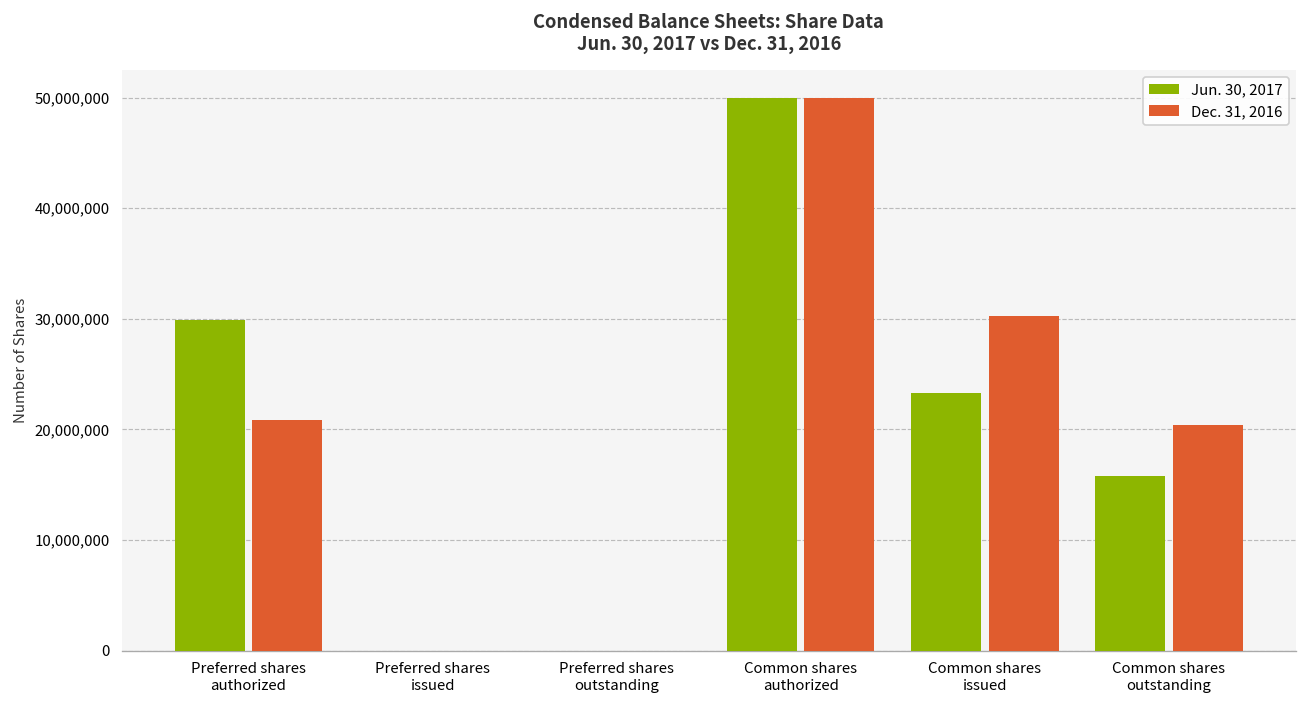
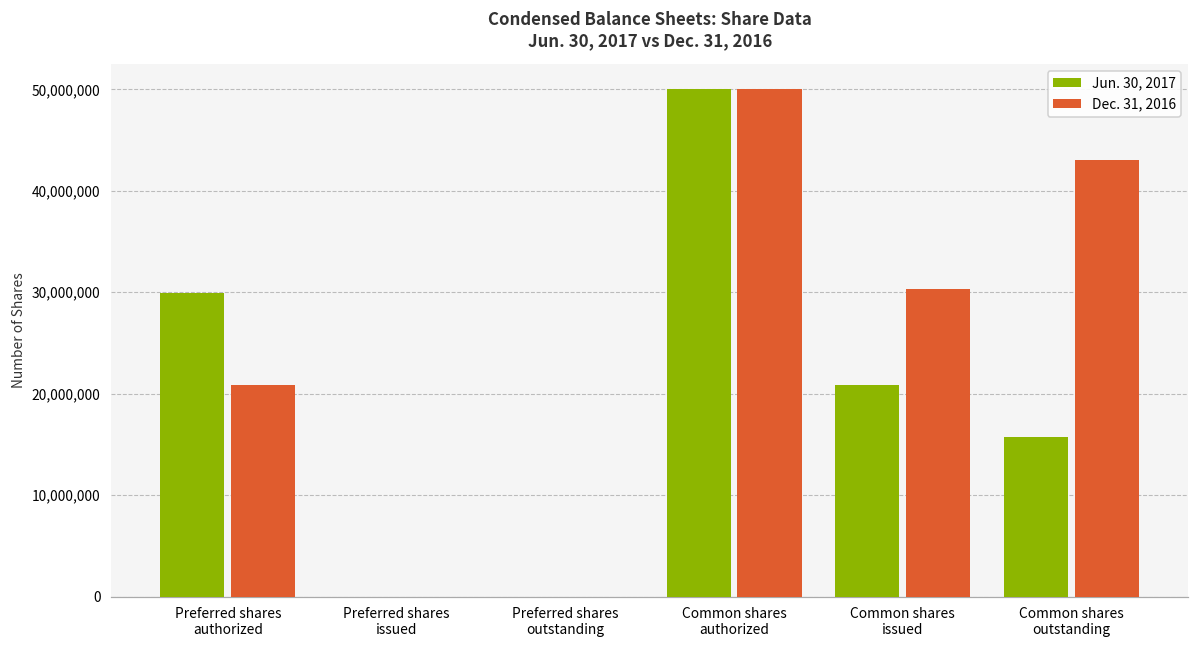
Jun. 30, 2017, Common shares issued: 23,000,000 -> 21,000,000
Dec. 31, 2016, Common shares outstanding: 20,000,000 -> 43,000,000
